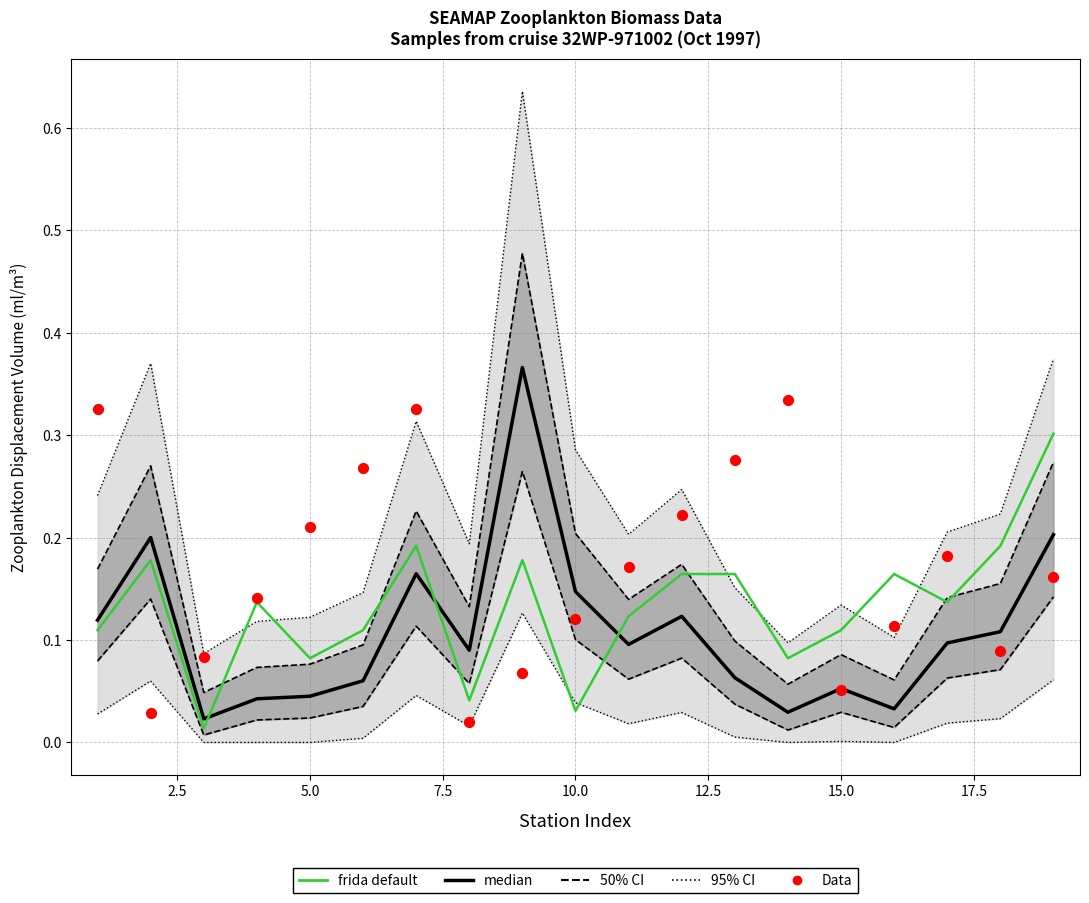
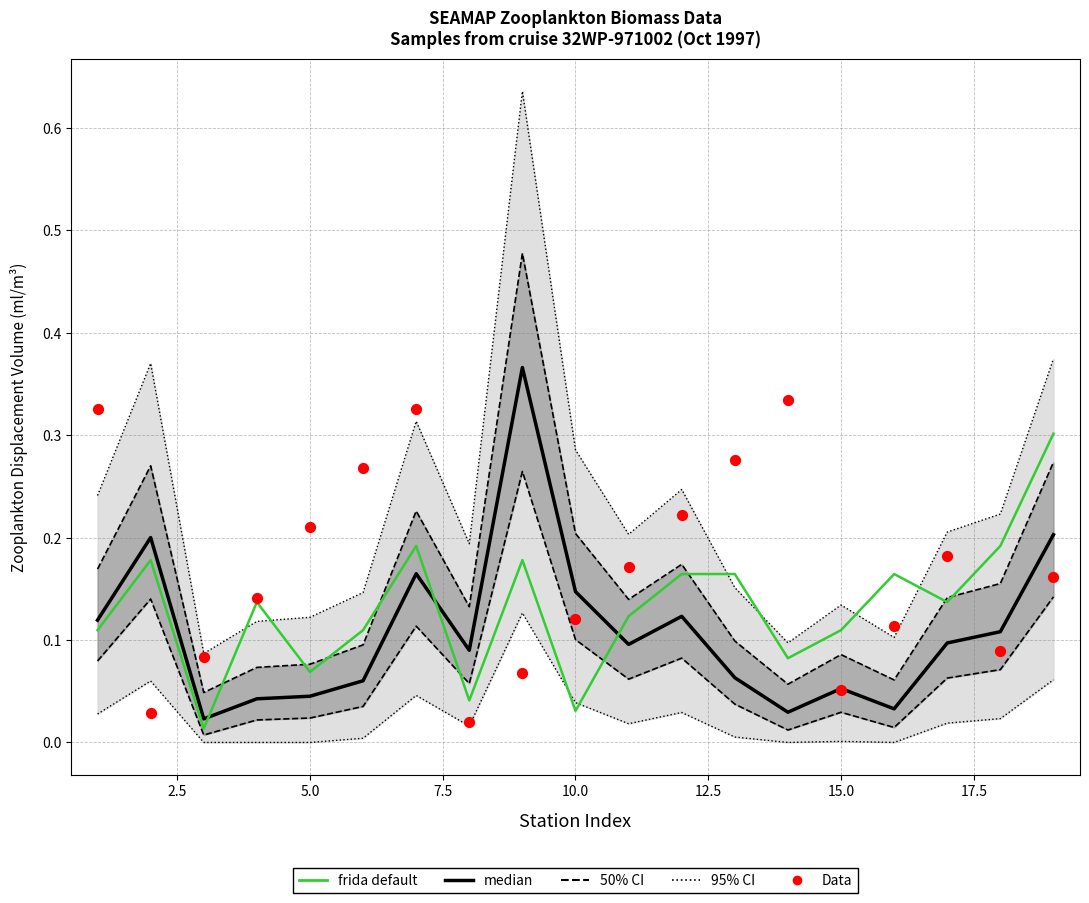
frida default, 5.0: 0.082 -> 0.069
